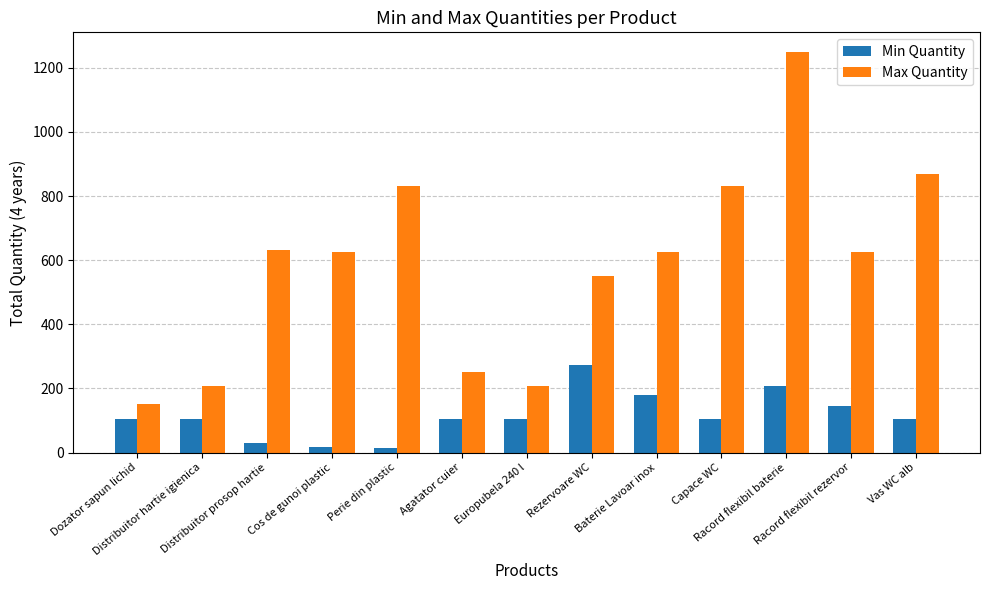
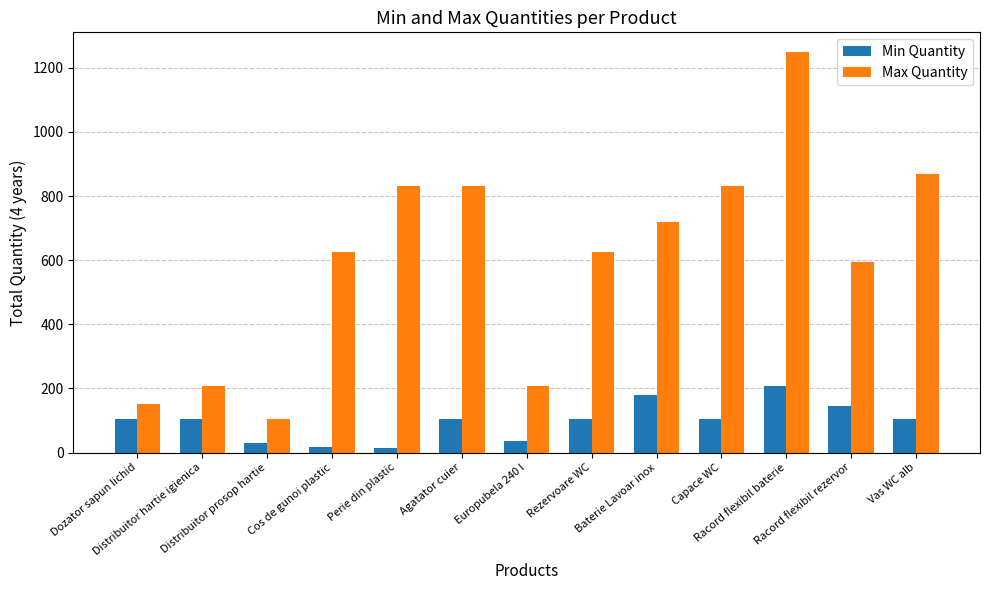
Max Quantity, Distribuitor prosop hartie: 630 -> 100
Max Quantity, Agatator cuier: 250 -> 830
Min Quantity, Europubela 240 l: 100 -> 40
Min Quantity, Rezervoare WC: 270 -> 100
Max Quantity, Rezervoare WC: 550 -> 620
Max Quantity, Baterie Lavoar inox: 620 -> 720
Max Quantity, Racord flexibil rezervor: 620 -> 600
